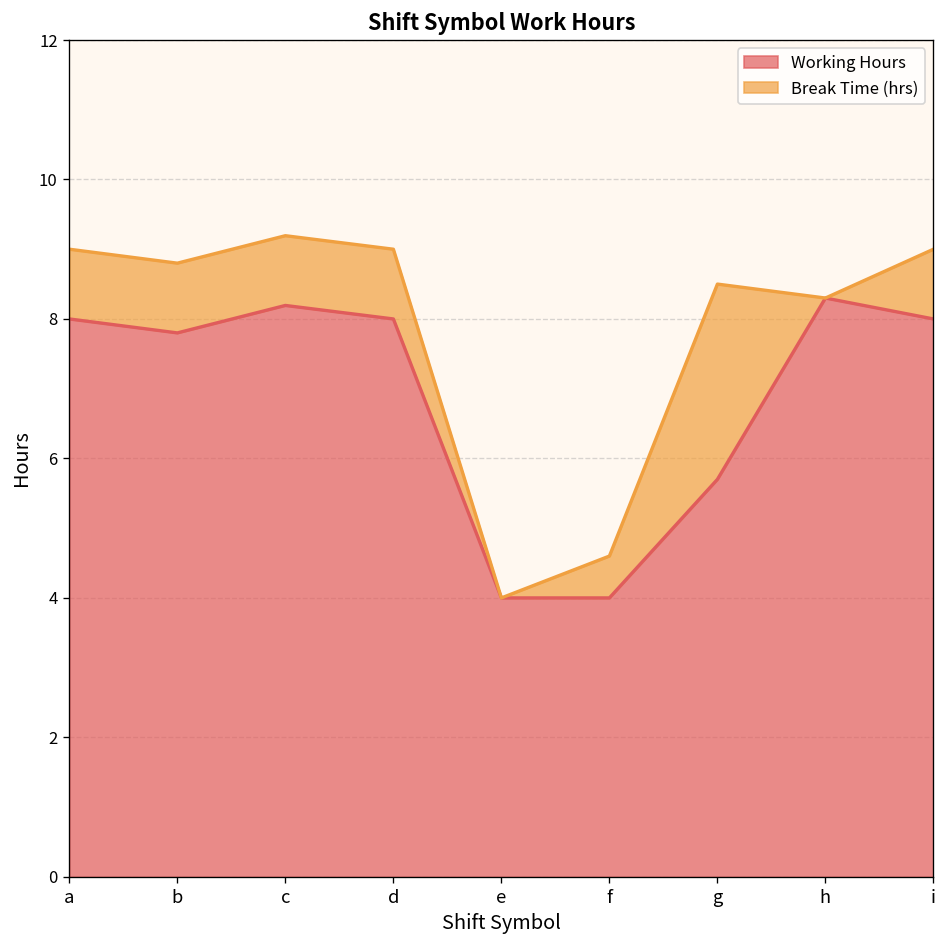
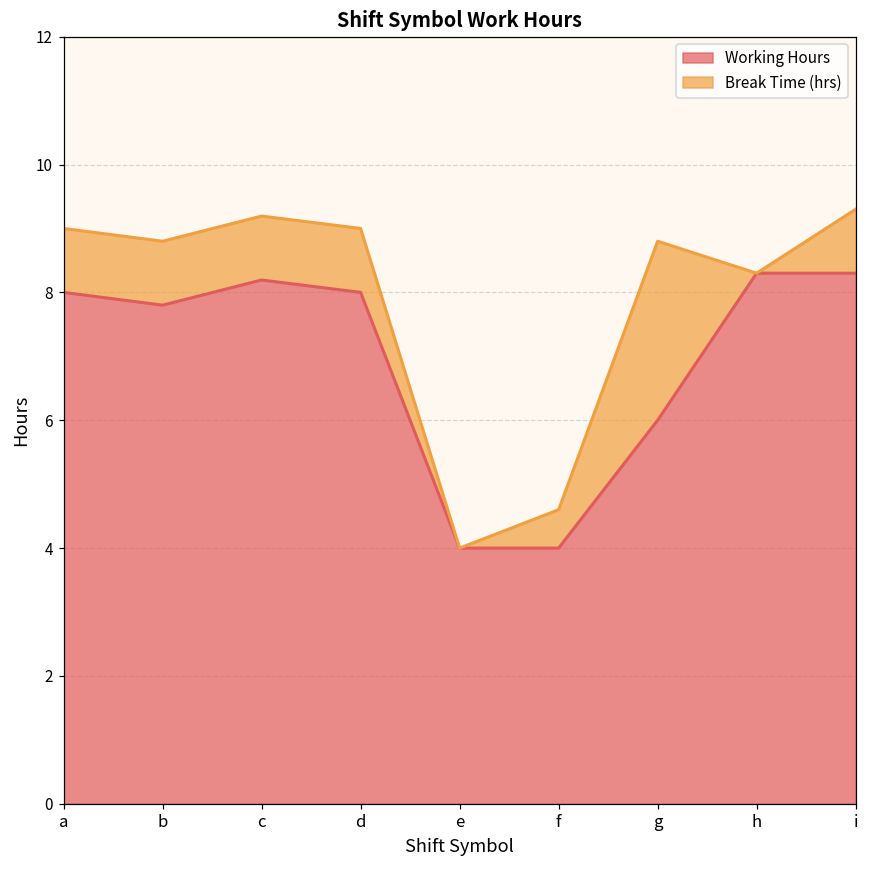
Working Hours, g: 5.7 -> 6.0
Working Hours, i: 8.0 -> 8.3
